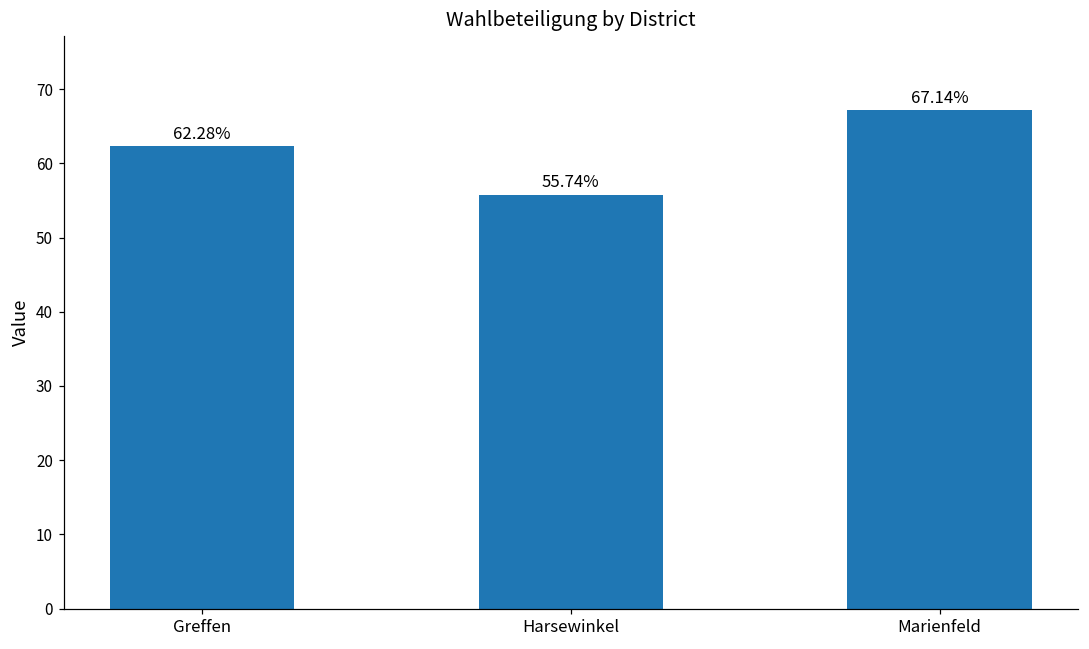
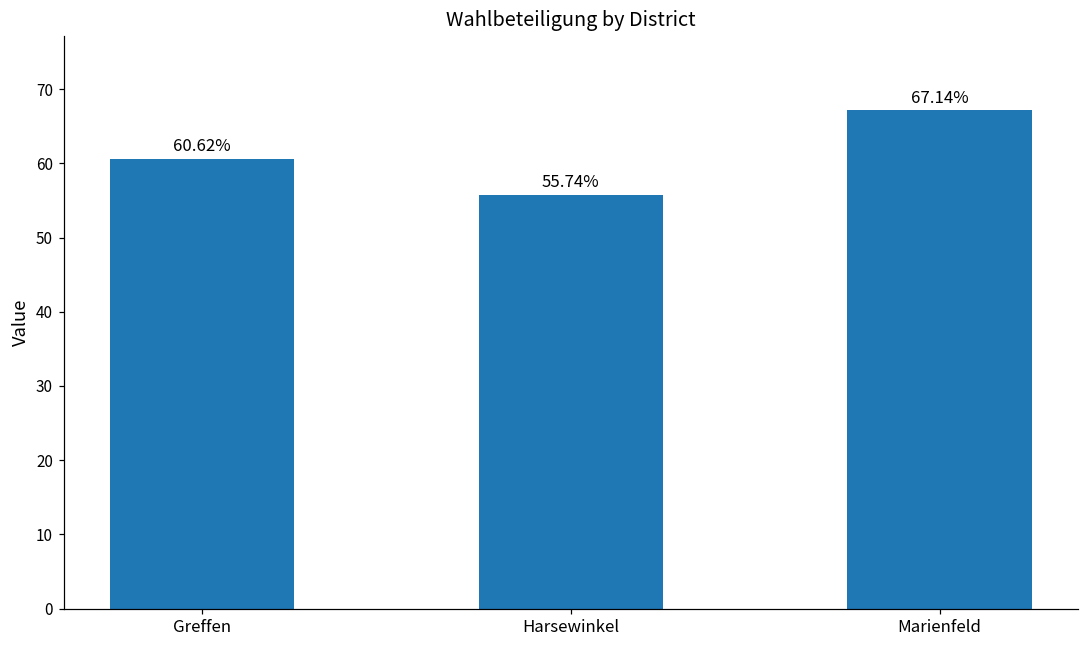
Greffen: 62.28% -> 60.62%
